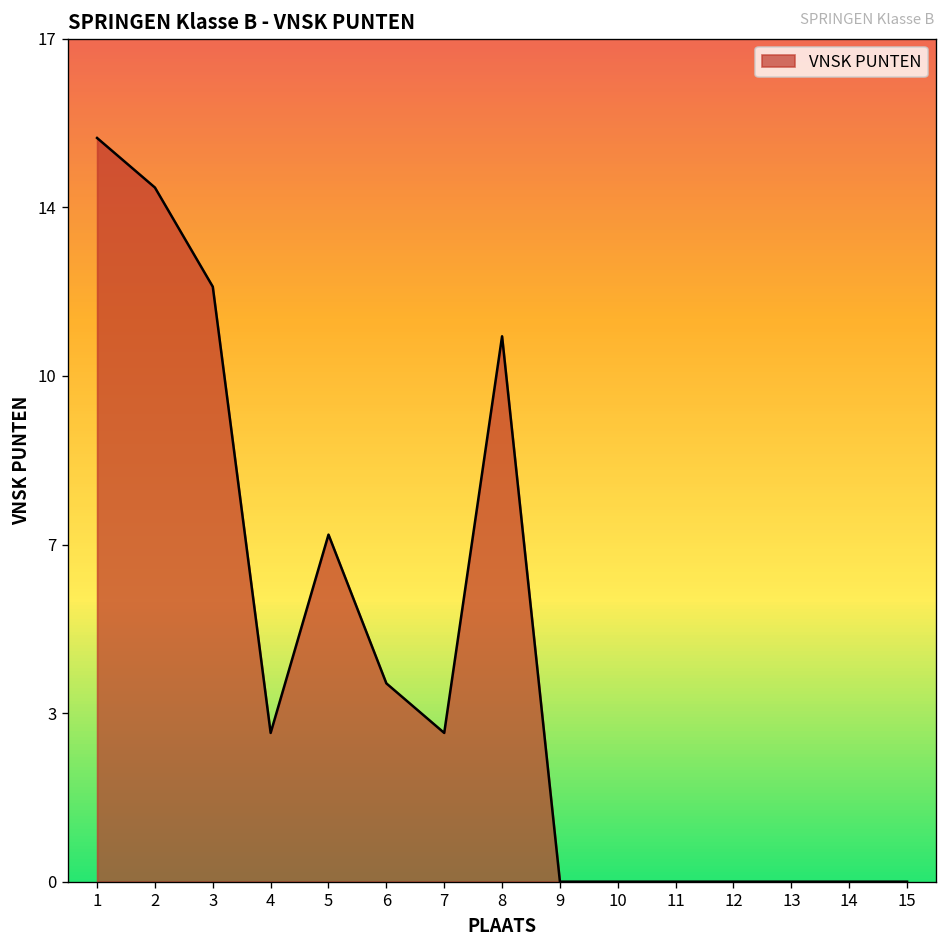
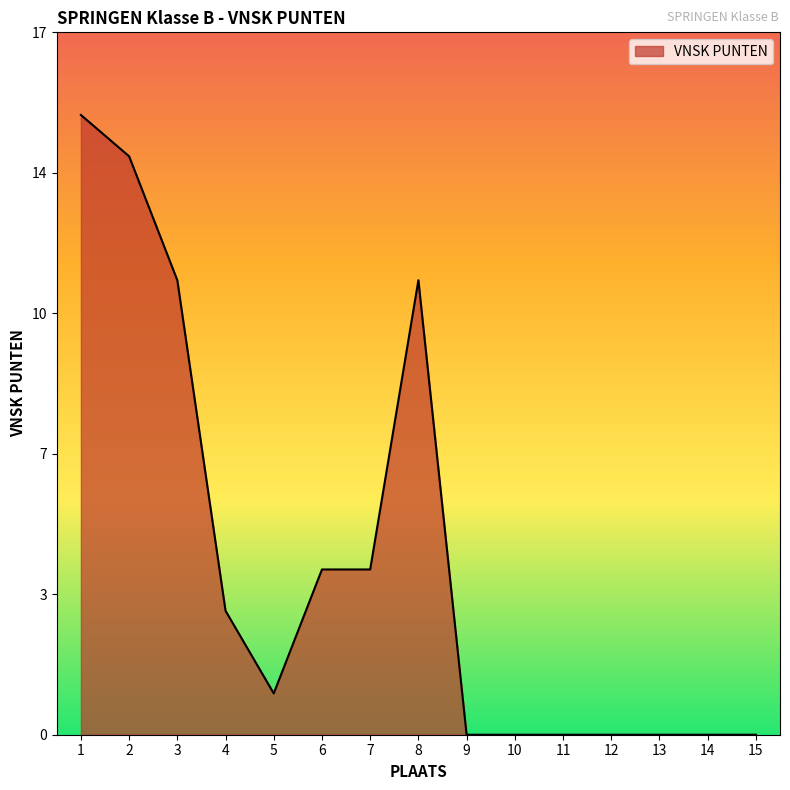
3: 12 -> 11
5: 7 -> 1
7: 3 -> 4
